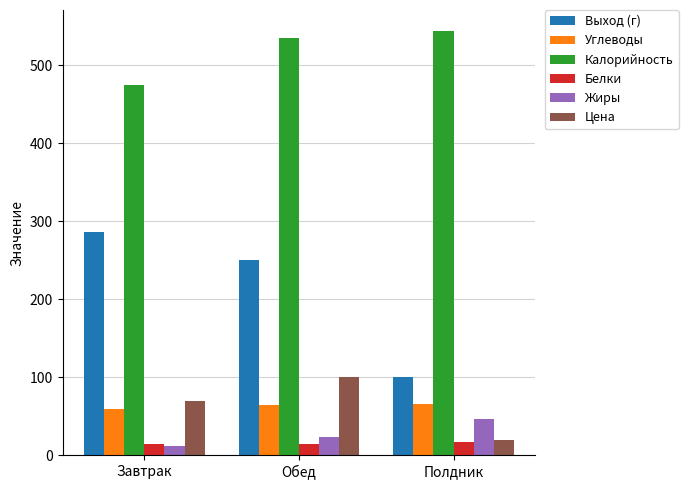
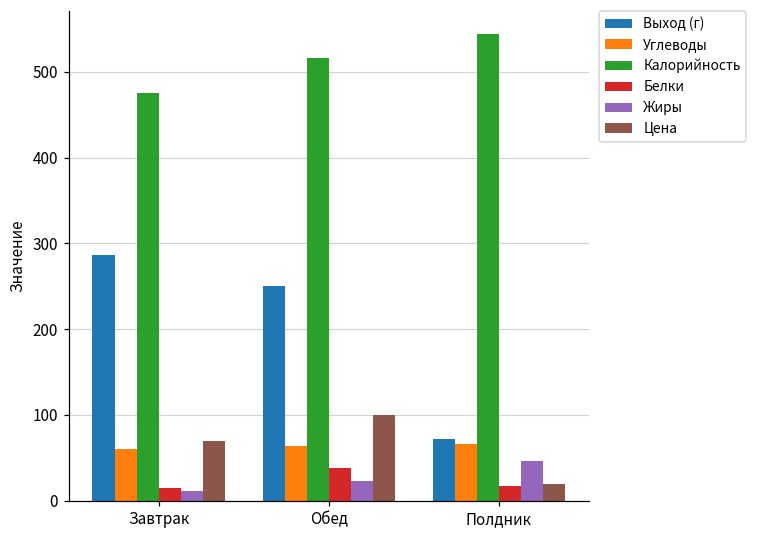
Калорийность, Обед: 540 -> 520
Белки, Обед: 10 -> 40
Выход (г), Полдник: 100 -> 70
